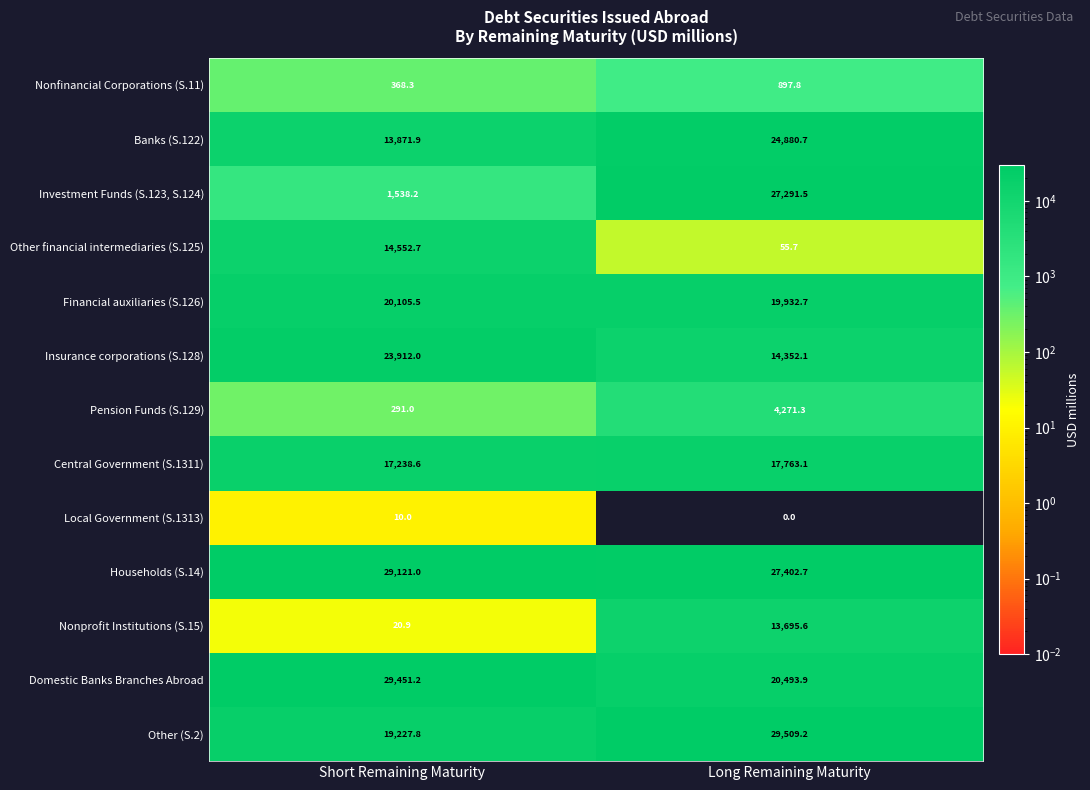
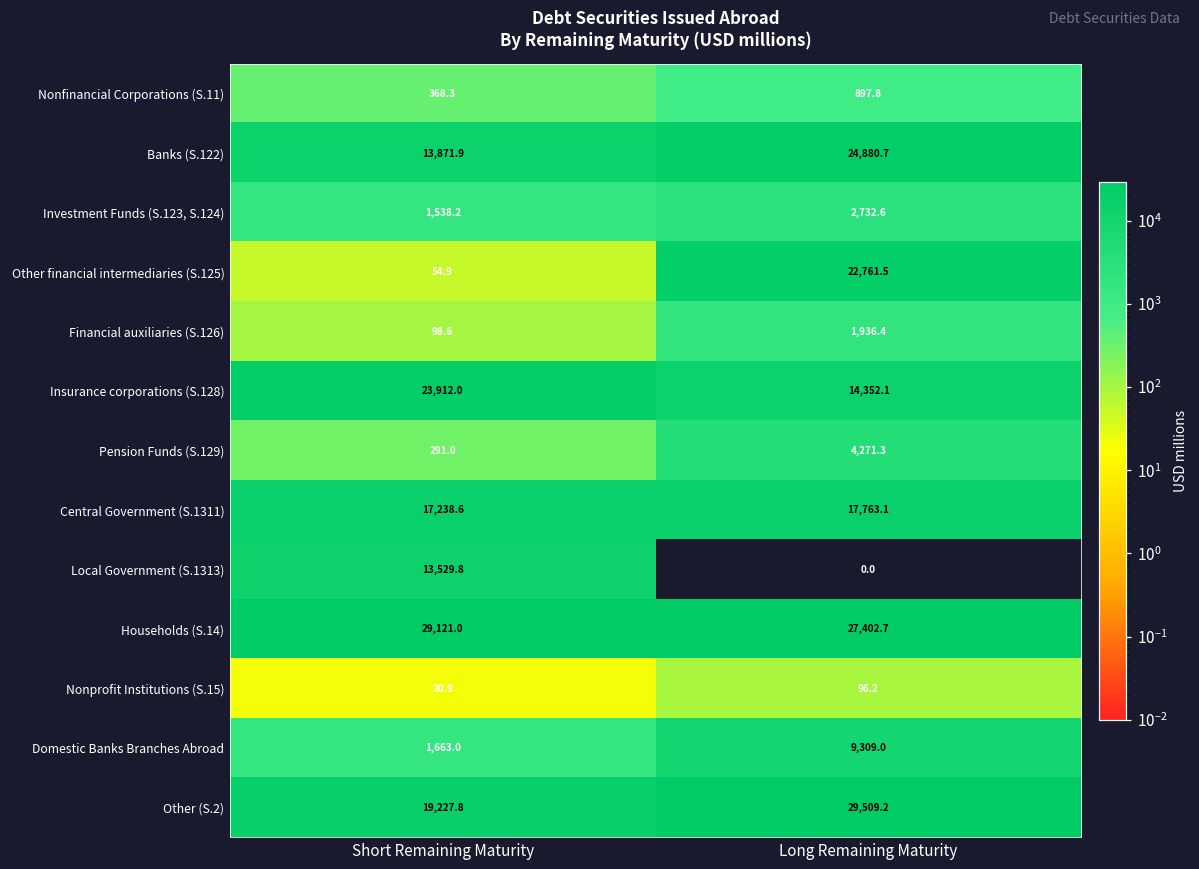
Investment Funds (S.123, S.124), Long Remaining Maturity: 27,291.5 -> 2,732.6
Other financial intermediaries (S.125), Short Remaining Maturity: 14,552.7 -> 54.9
Other financial intermediaries (S.125), Long Remaining Maturity: 55.7 -> 22,761.5
Financial auxiliaries (S.126), Short Remaining Maturity: 20,105.5 -> 98.6
Financial auxiliaries (S.126), Long Remaining Maturity: 19,932.7 -> 1,936.4
Local Government (S.1313), Short Remaining Maturity: 10.0 -> 13,529.8
Nonprofit Institutions (S.15), Long Remaining Maturity: 13,695.6 -> 96.2
Domestic Banks Branches Abroad, Short Remaining Maturity: 29,451.2 -> 1,663.0
Domestic Banks Branches Abroad, Long Remaining Maturity: 20,493.9 -> 9,309.0
